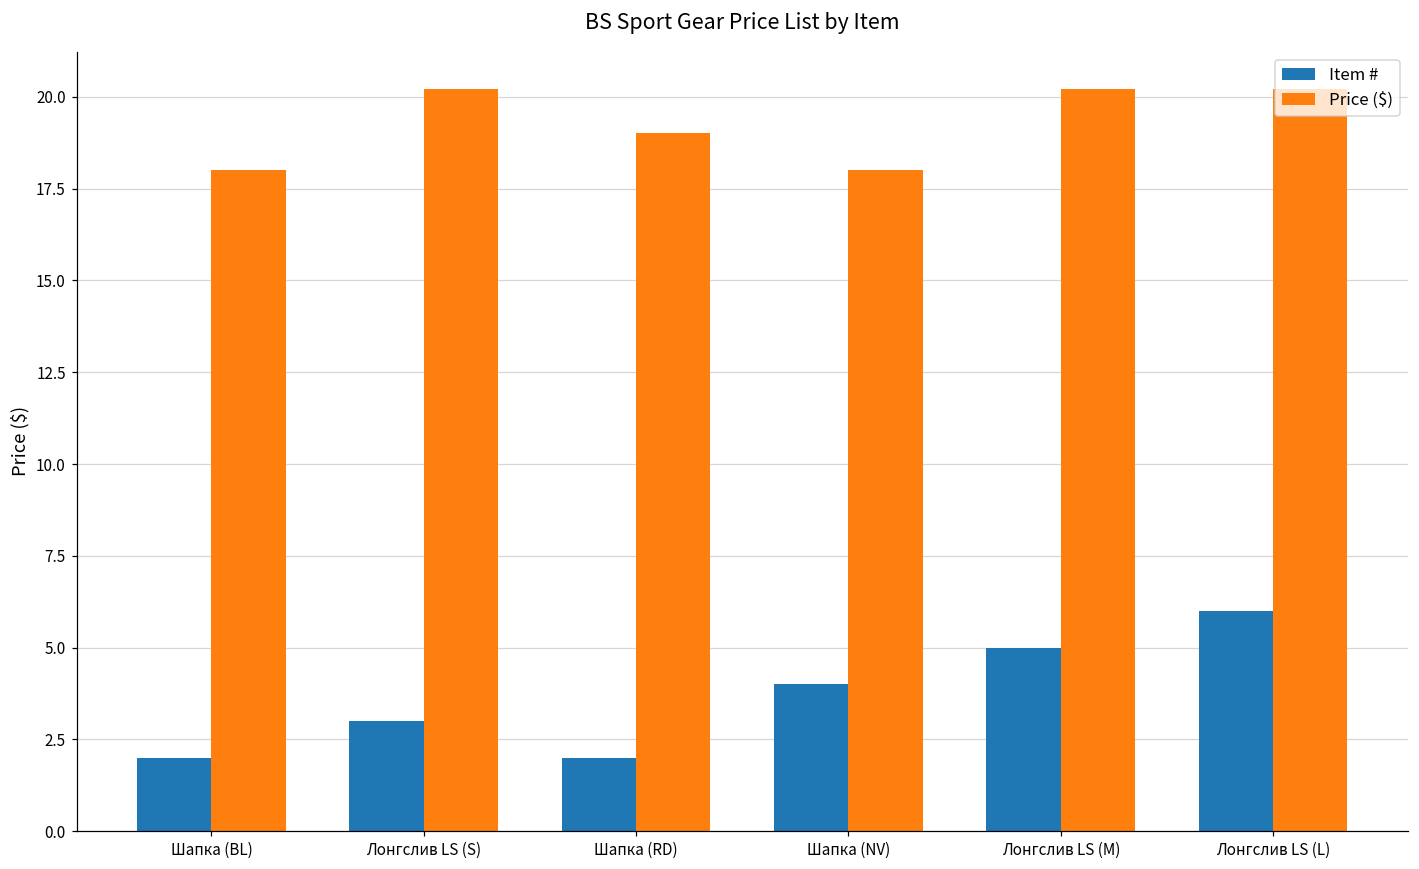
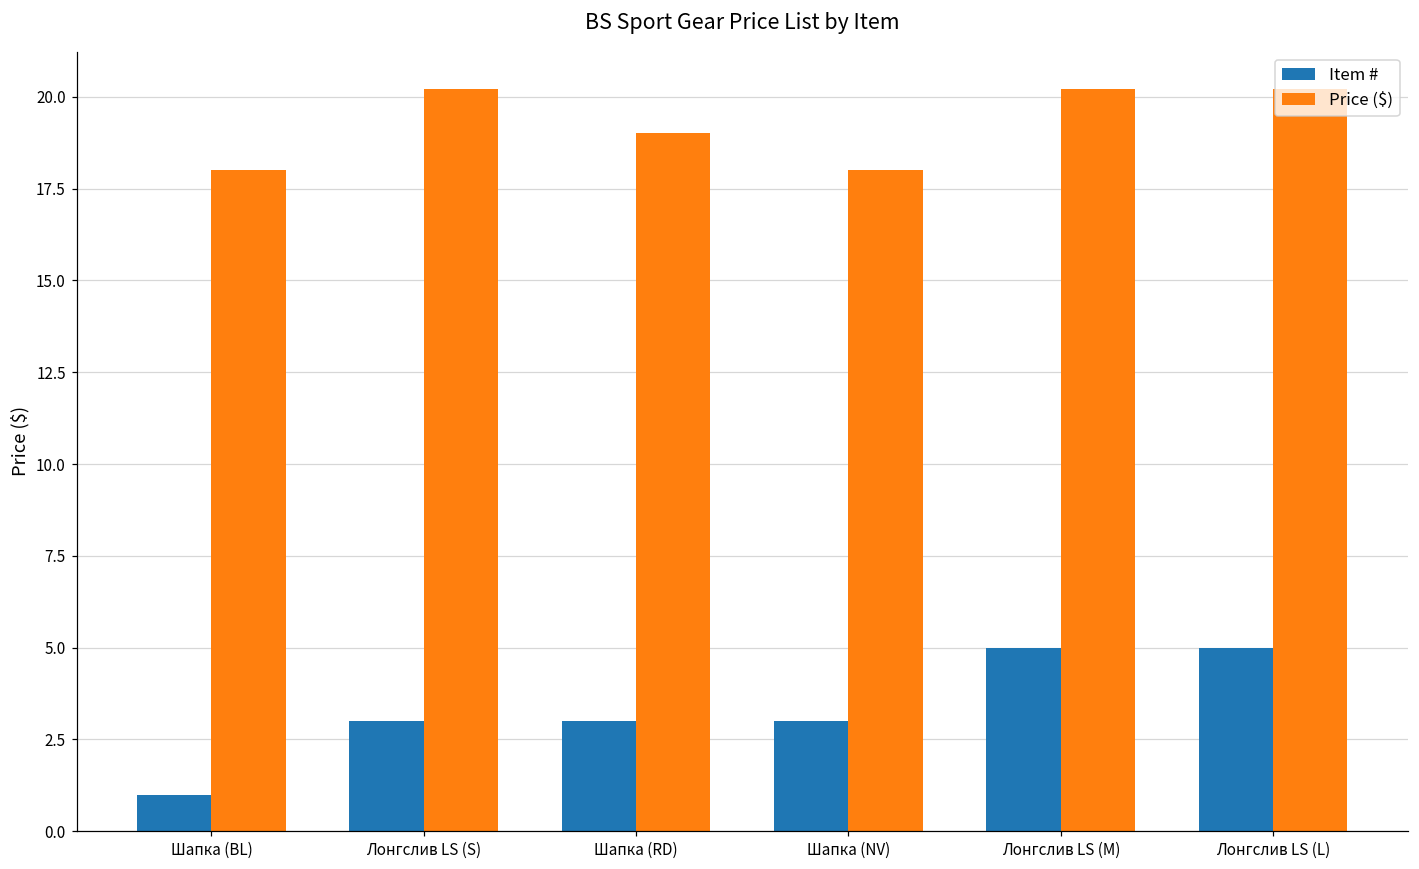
Item #, Шапка (BL): 2 -> 1
Item #, Шапка (RD): 2 -> 3
Item #, Шапка (NV): 4 -> 3
Item #, Лонгслив LS (L): 6 -> 5
